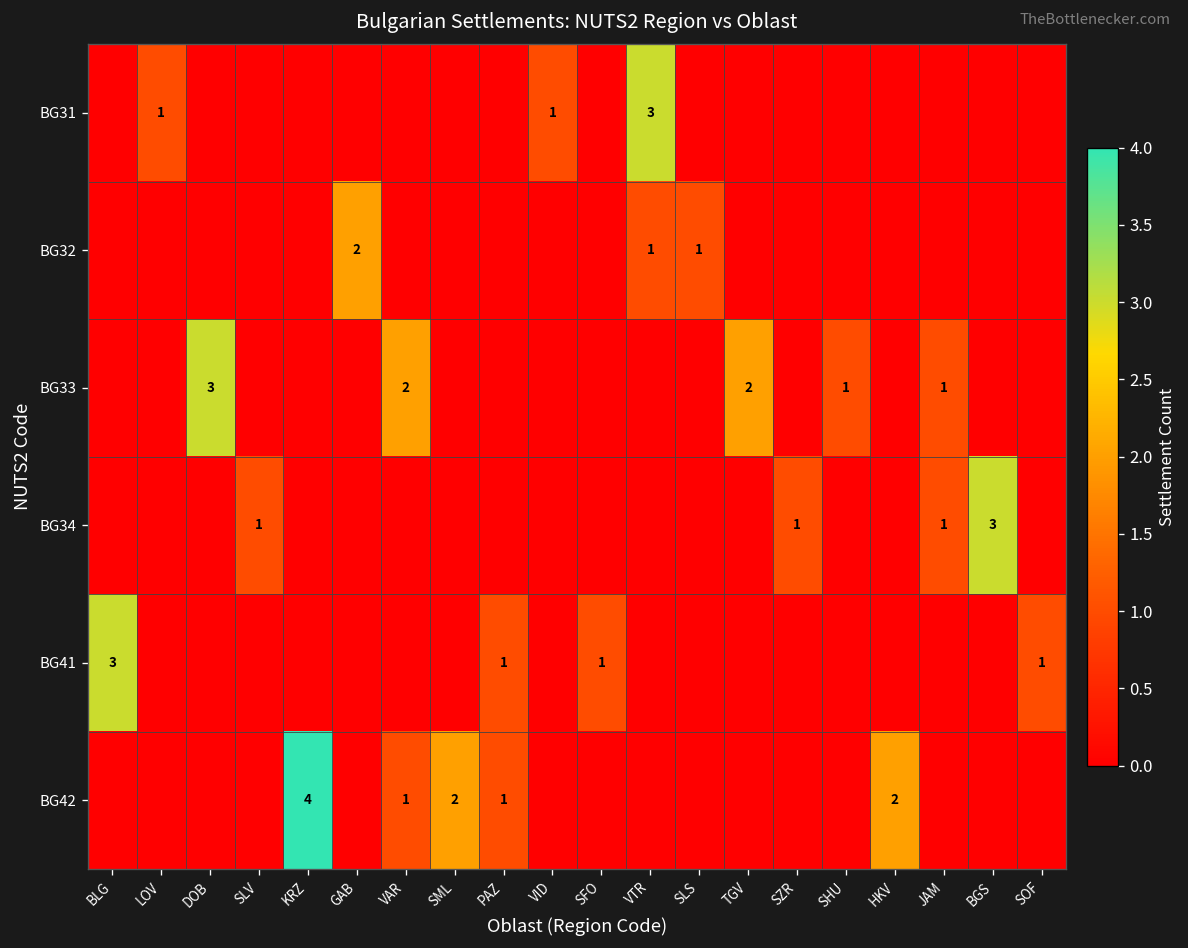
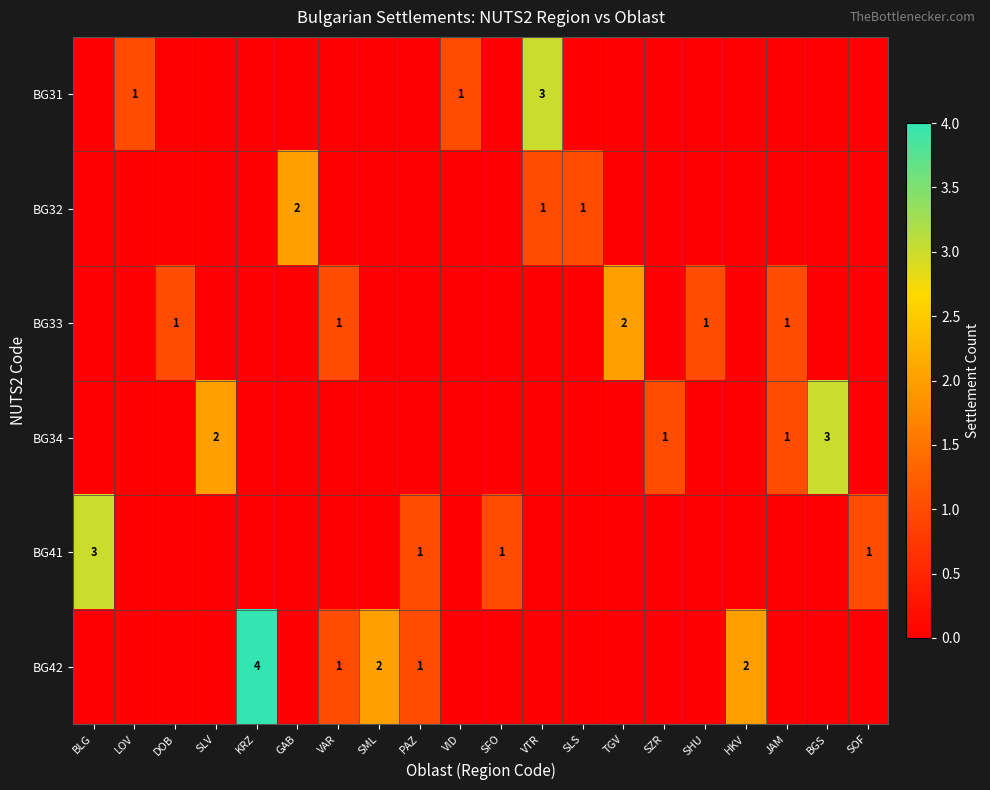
BG33, DOB: 3 -> 1
BG33, VAR: 2 -> 1
BG34, SLV: 1 -> 2
